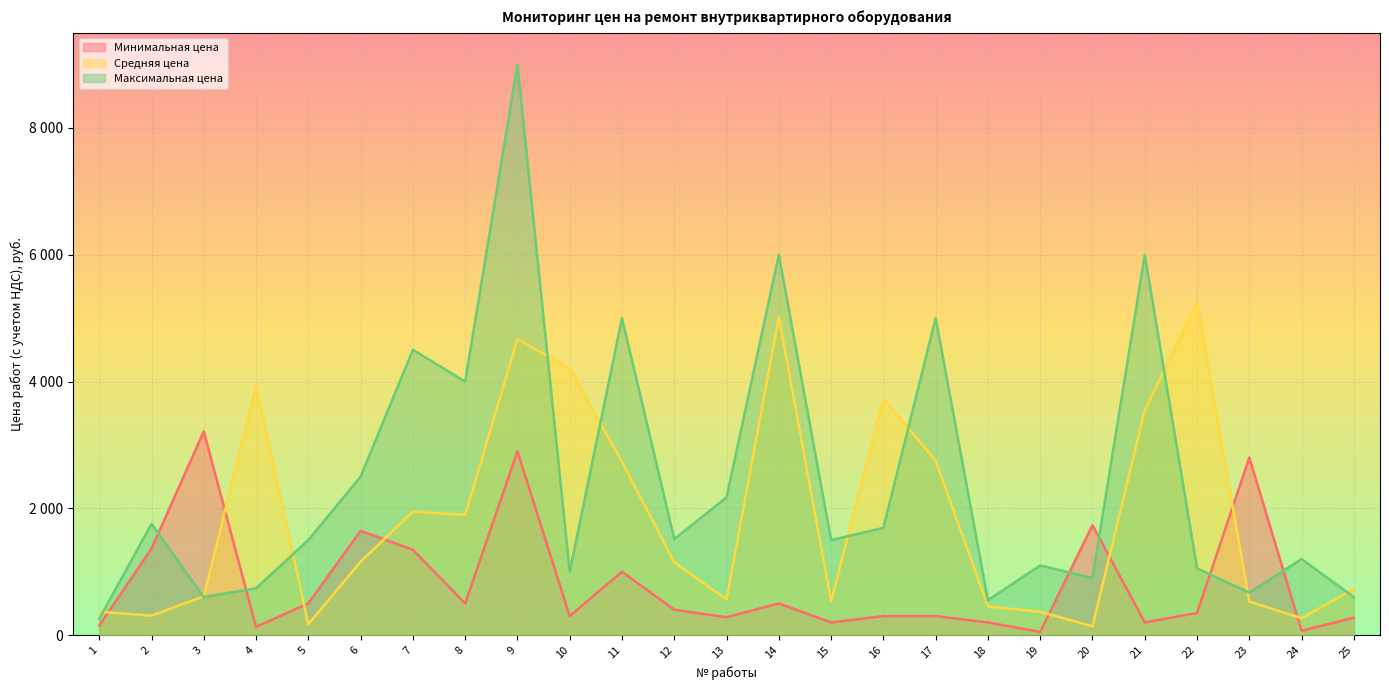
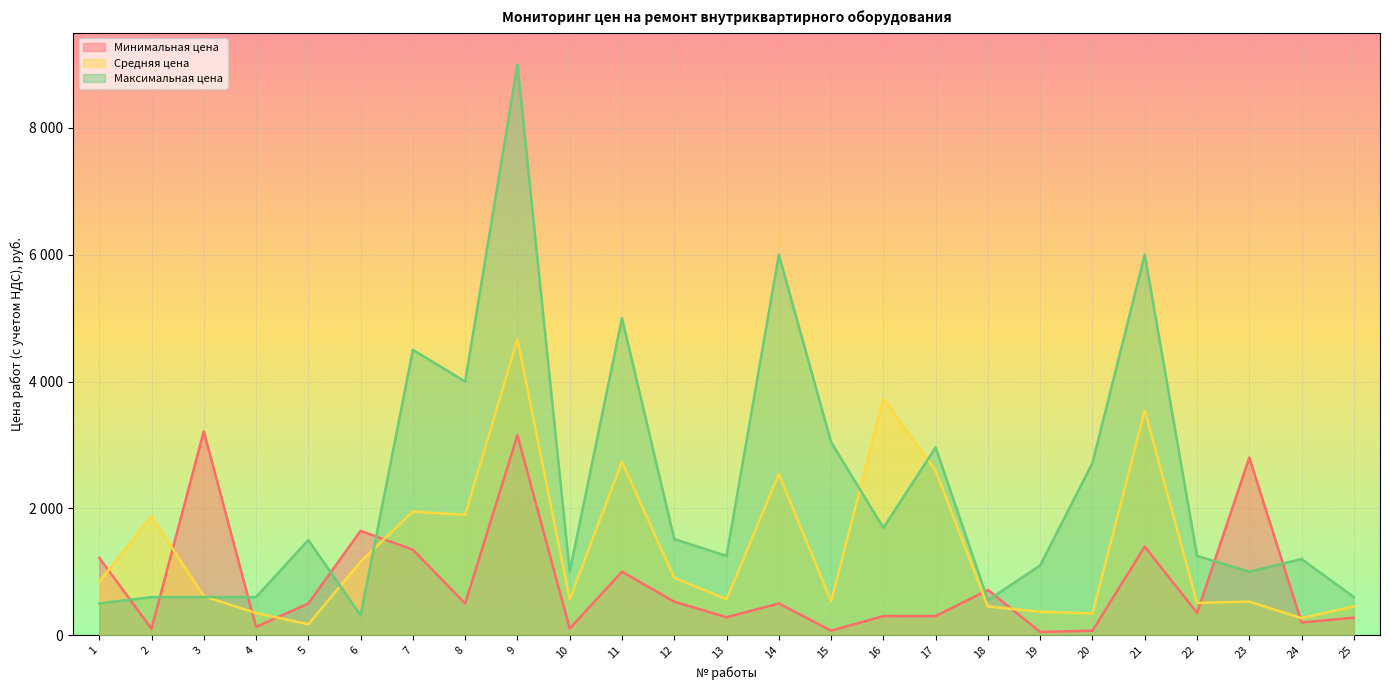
Минимальная цена, 1: 200 -> 1200
Средняя цена, 1: 400 -> 800
Максимальная цена, 1: 300 -> 500
Минимальная цена, 2: 1400 -> 100
Средняя цена, 2: 300 -> 1900
Максимальная цена, 2: 1800 -> 600
Средняя цена, 4: 3900 -> 300
Максимальная цена, 4: 700 -> 600
Максимальная цена, 6: 2500 -> 300
Минимальная цена, 9: 2900 -> 3200
Минимальная цена, 10: 300 -> 100
Средняя цена, 10: 4200 -> 600
Минимальная цена, 12: 400 -> 500
Средняя цена, 12: 1100 -> 900
Максимальная цена, 13: 2200 -> 1300
Средняя цена, 14: 5000 -> 2500
Минимальная цена, 15: 200 -> 100
Максимальная цена, 15: 1500 -> 3000
Средняя цена, 17: 2800 -> 2600
Максимальная цена, 17: 5000 -> 3000
Минимальная цена, 18: 200 -> 700
Минимальная цена, 20: 1700 -> 100
Средняя цена, 20: 100 -> 300
Максимальная цена, 20: 900 -> 2700
Минимальная цена, 21: 200 -> 1400
Средняя цена, 22: 5200 -> 500
Максимальная цена, 22: 1100 -> 1300
Максимальная цена, 23: 700 -> 1000
Минимальная цена, 24: 100 -> 200
Средняя цена, 25: 700 -> 500
